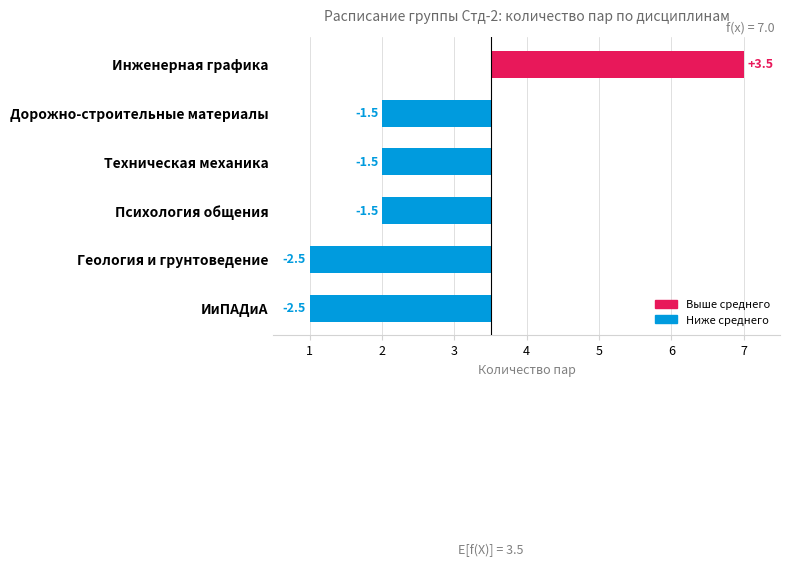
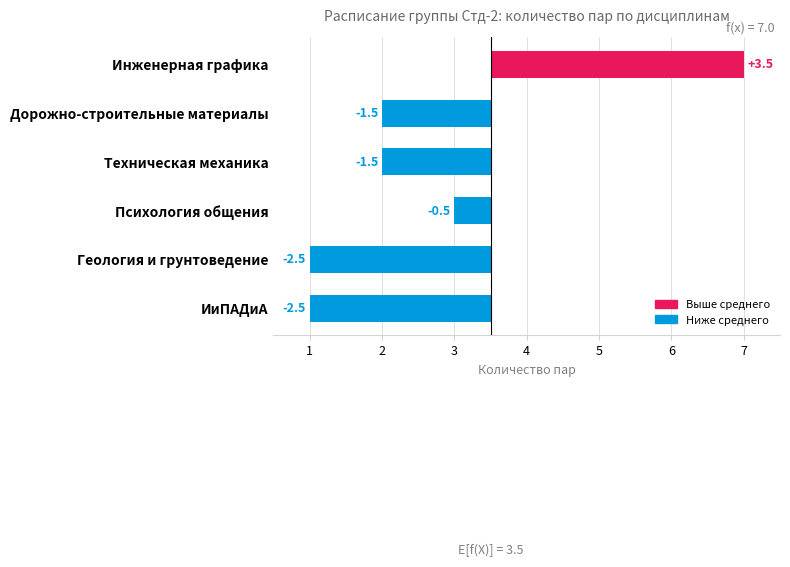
Психология общения: -1.5 -> -0.5
